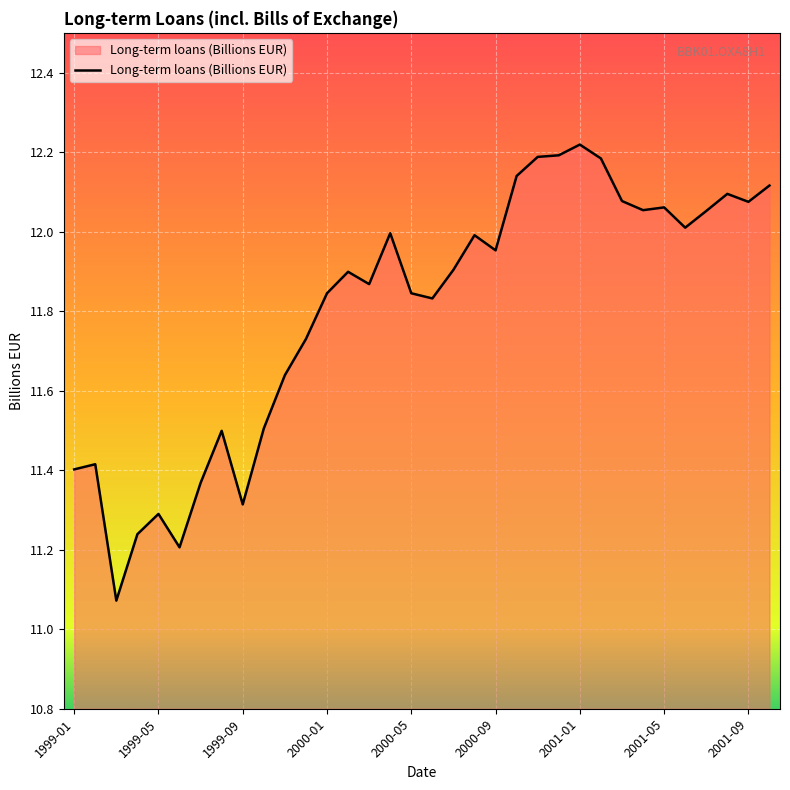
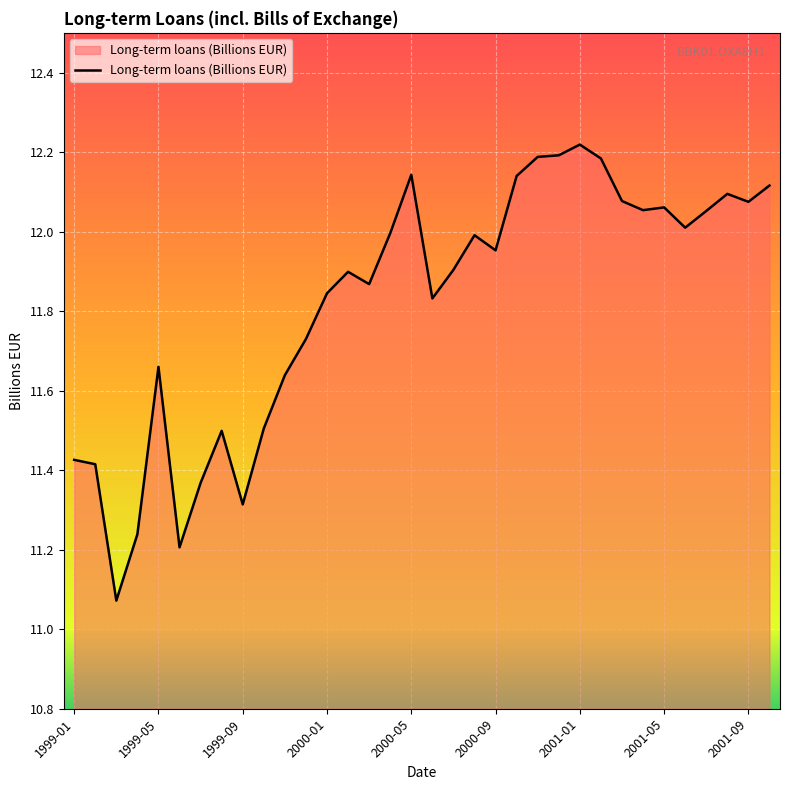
1999-01: 11.40 -> 11.43
1999-05: 11.29 -> 11.66
2000-05: 11.85 -> 12.14
